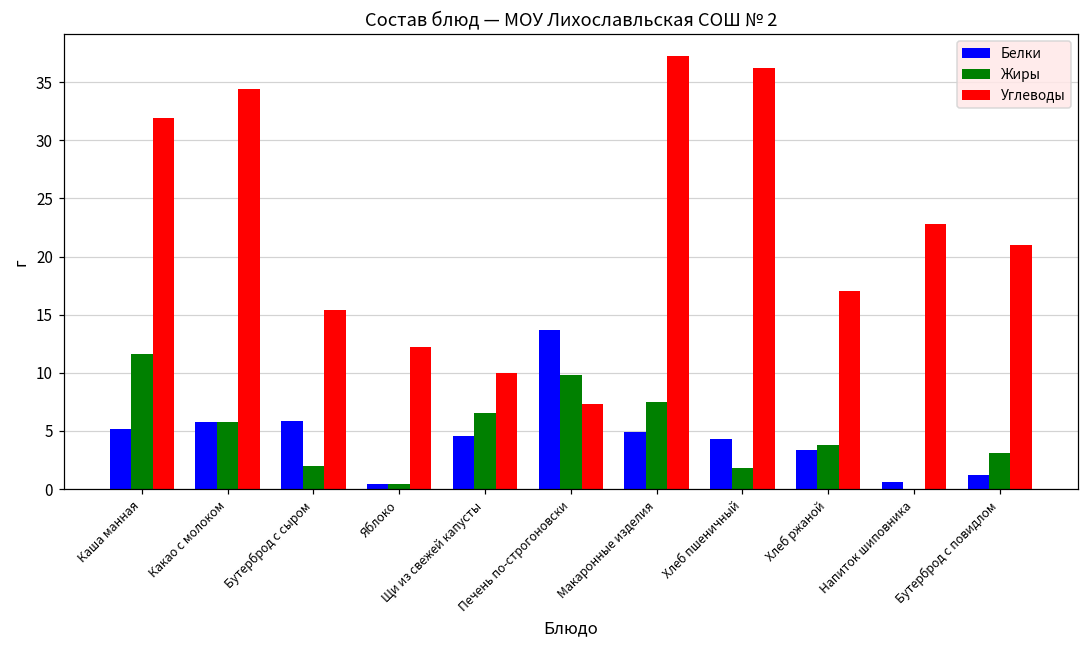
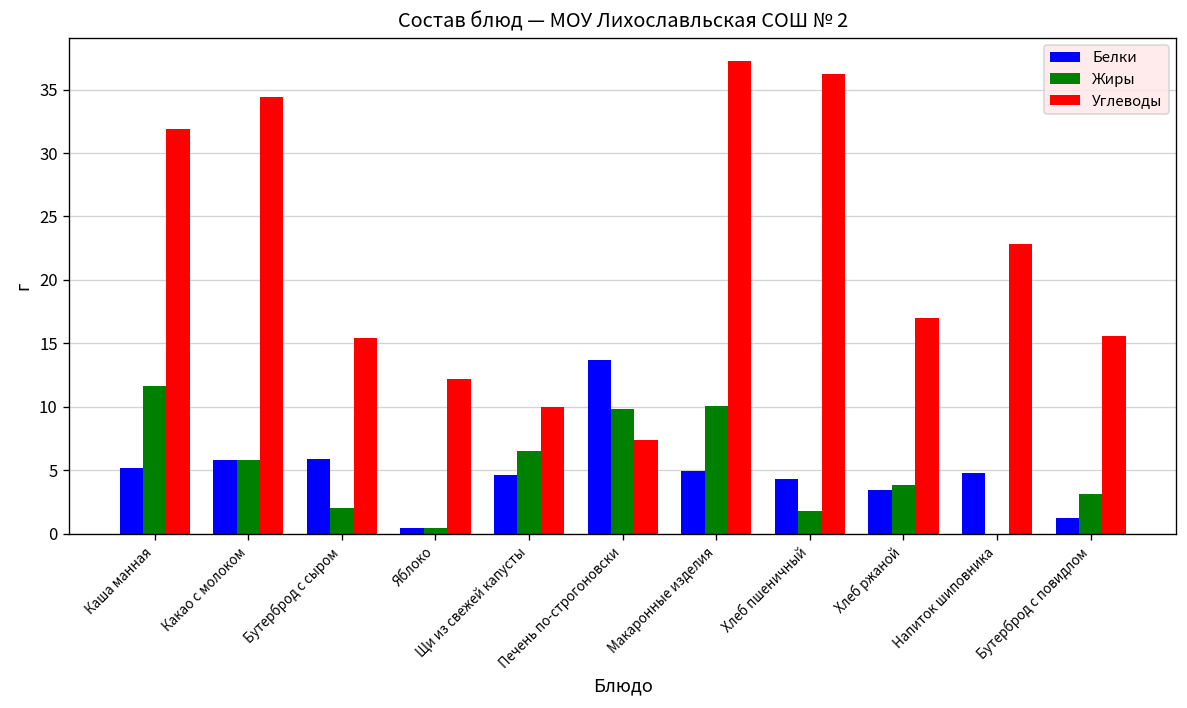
Жиры, Макаронные изделия: 7.5 -> 10.0
Белки, Напиток шиповника: 0.6 -> 4.8
Углеводы, Бутерброд с повидлом: 21.0 -> 15.6
